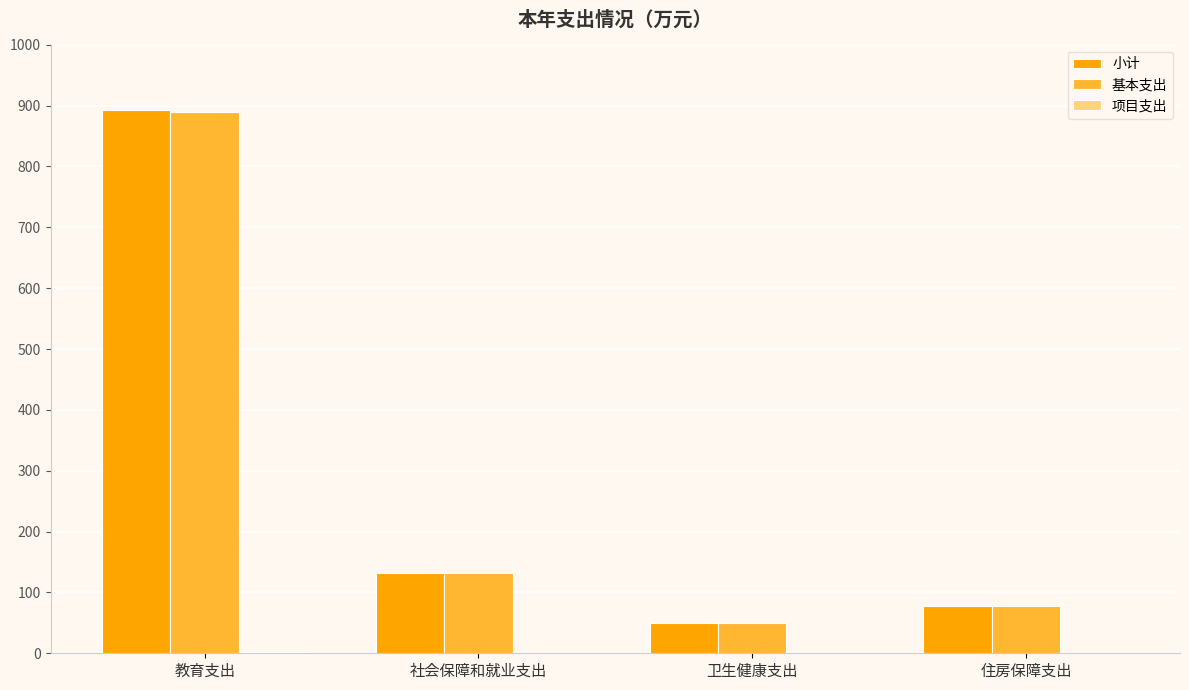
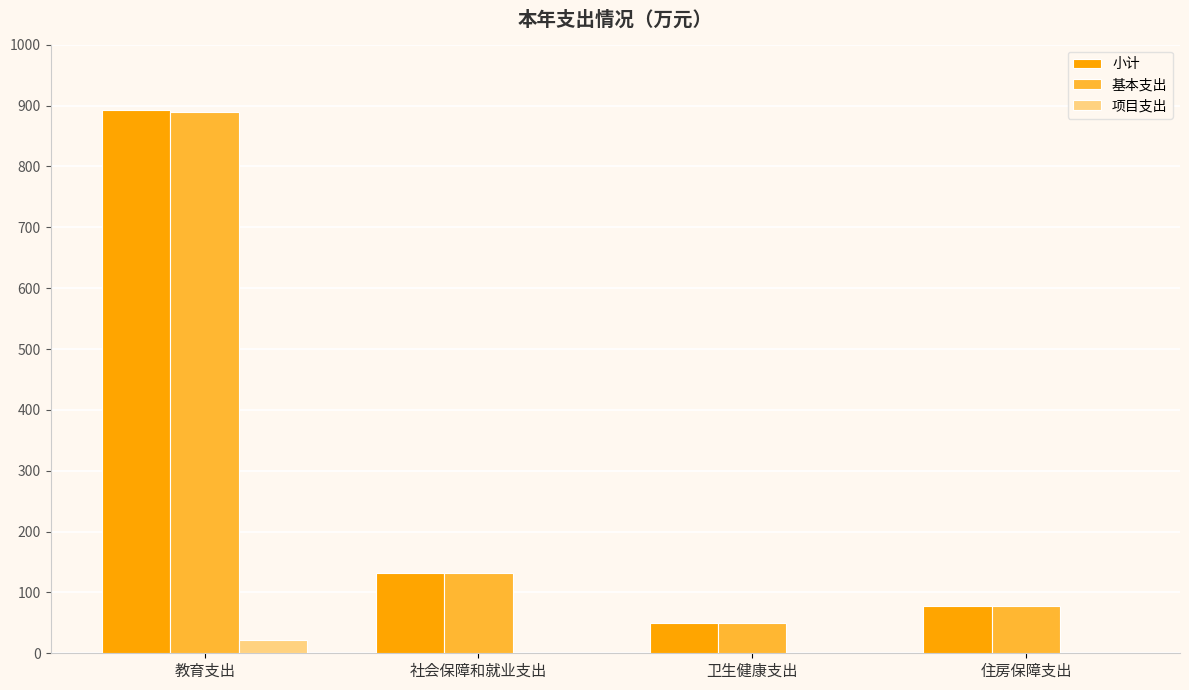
项目支出, 教育支出: 0 -> 20
